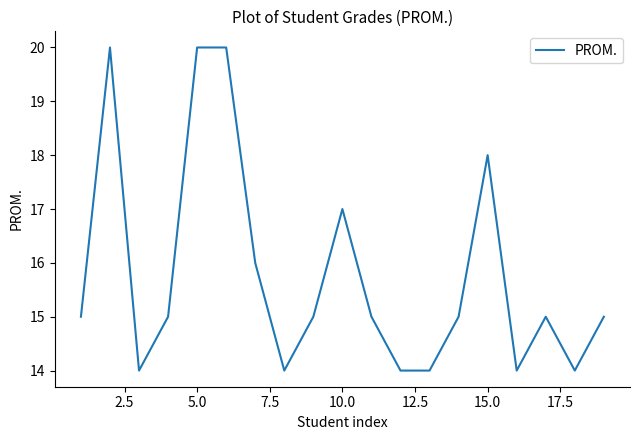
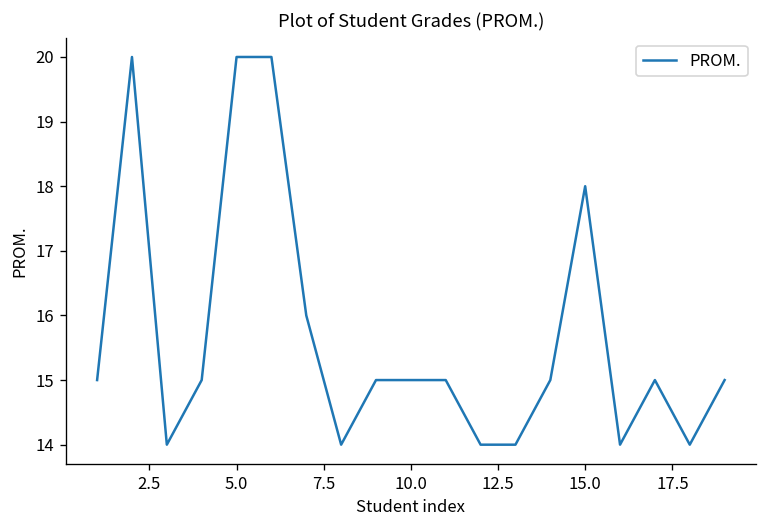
10.0: 17 -> 15
